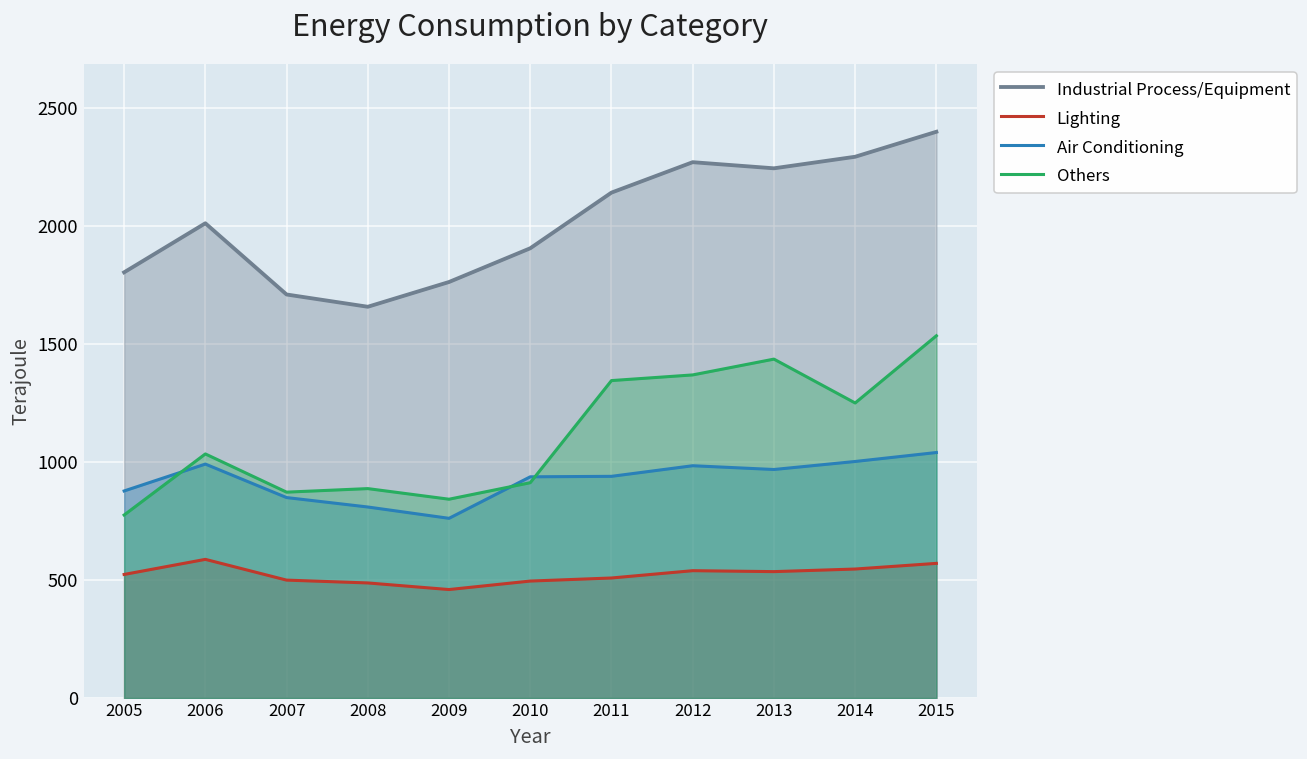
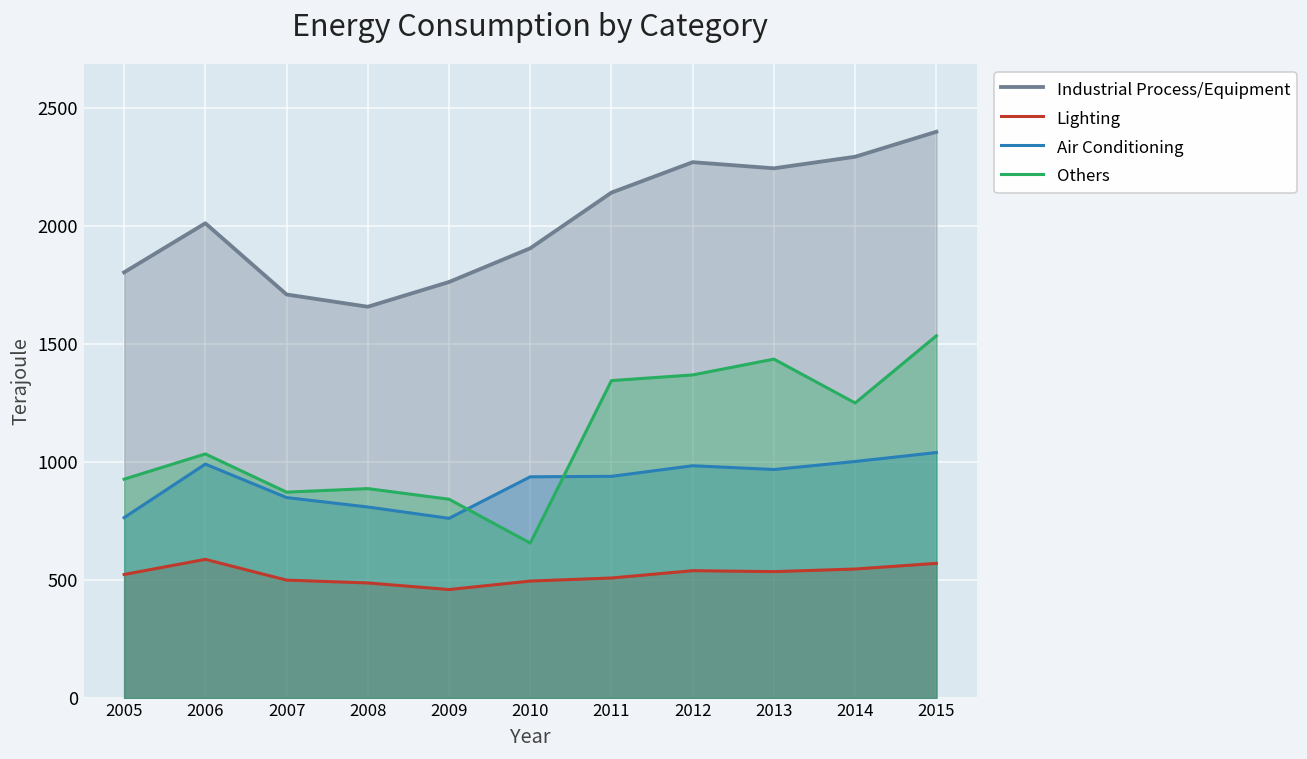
Air Conditioning, 2005: 880 -> 770
Others, 2005: 780 -> 930
Others, 2010: 910 -> 660
